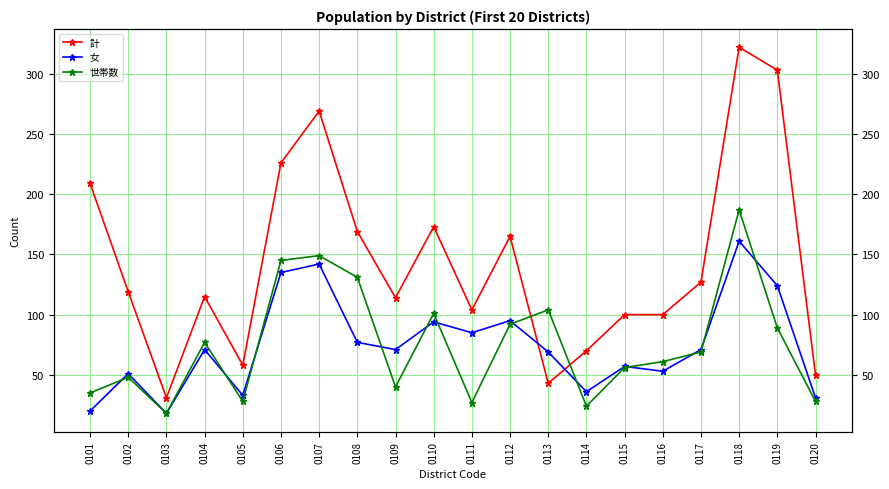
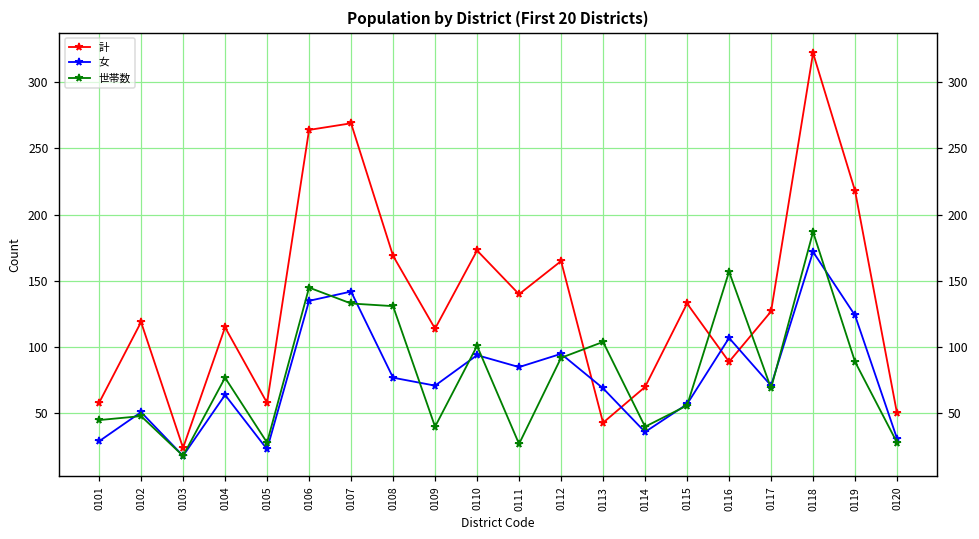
計, 0101: 209 -> 58
女, 0101: 20 -> 29
世帯数, 0101: 35 -> 45
計, 0103: 31 -> 24
女, 0104: 71 -> 64
女, 0105: 33 -> 23
計, 0106: 226 -> 264
世帯数, 0107: 149 -> 133
計, 0111: 104 -> 140
世帯数, 0114: 24 -> 40
計, 0115: 100 -> 133
計, 0116: 100 -> 89
女, 0116: 53 -> 107
世帯数, 0116: 61 -> 157
女, 0118: 161 -> 172
計, 0119: 303 -> 218
